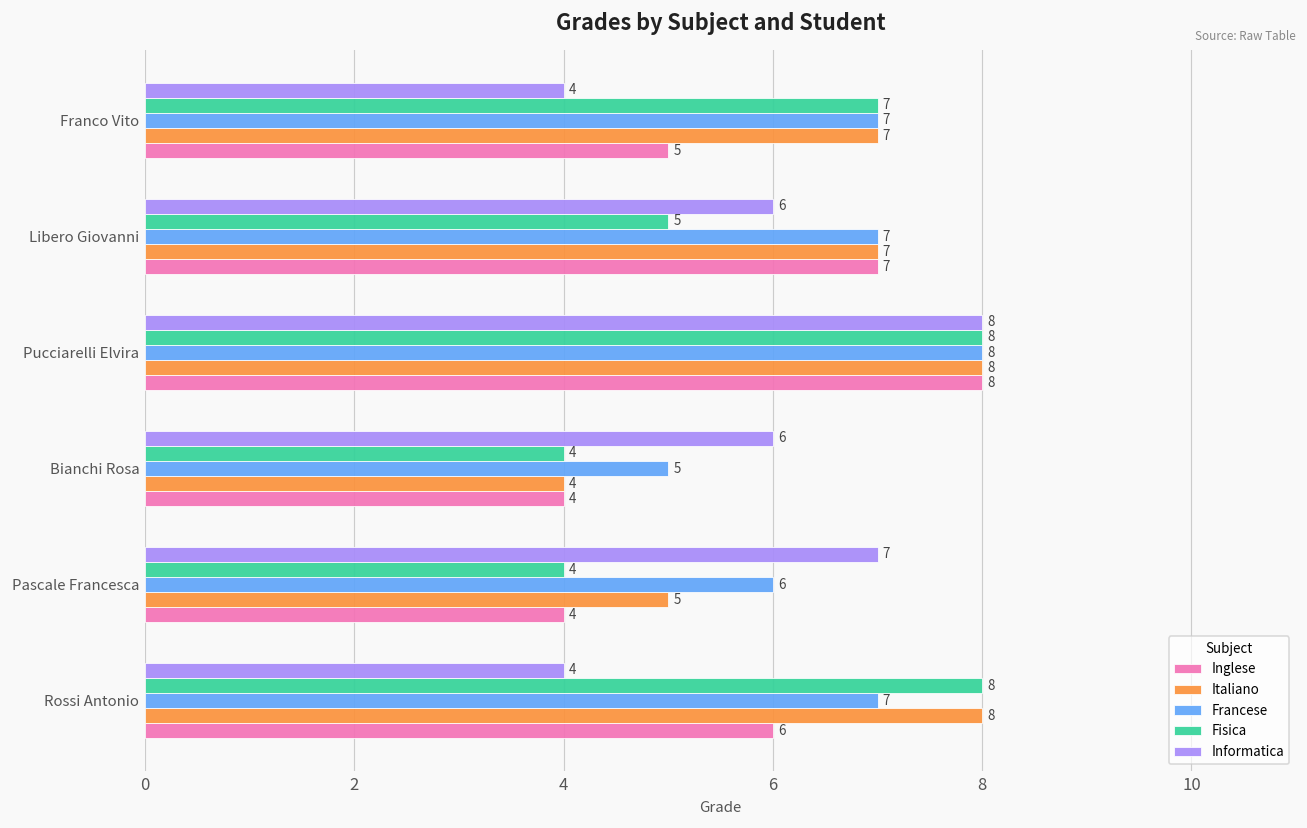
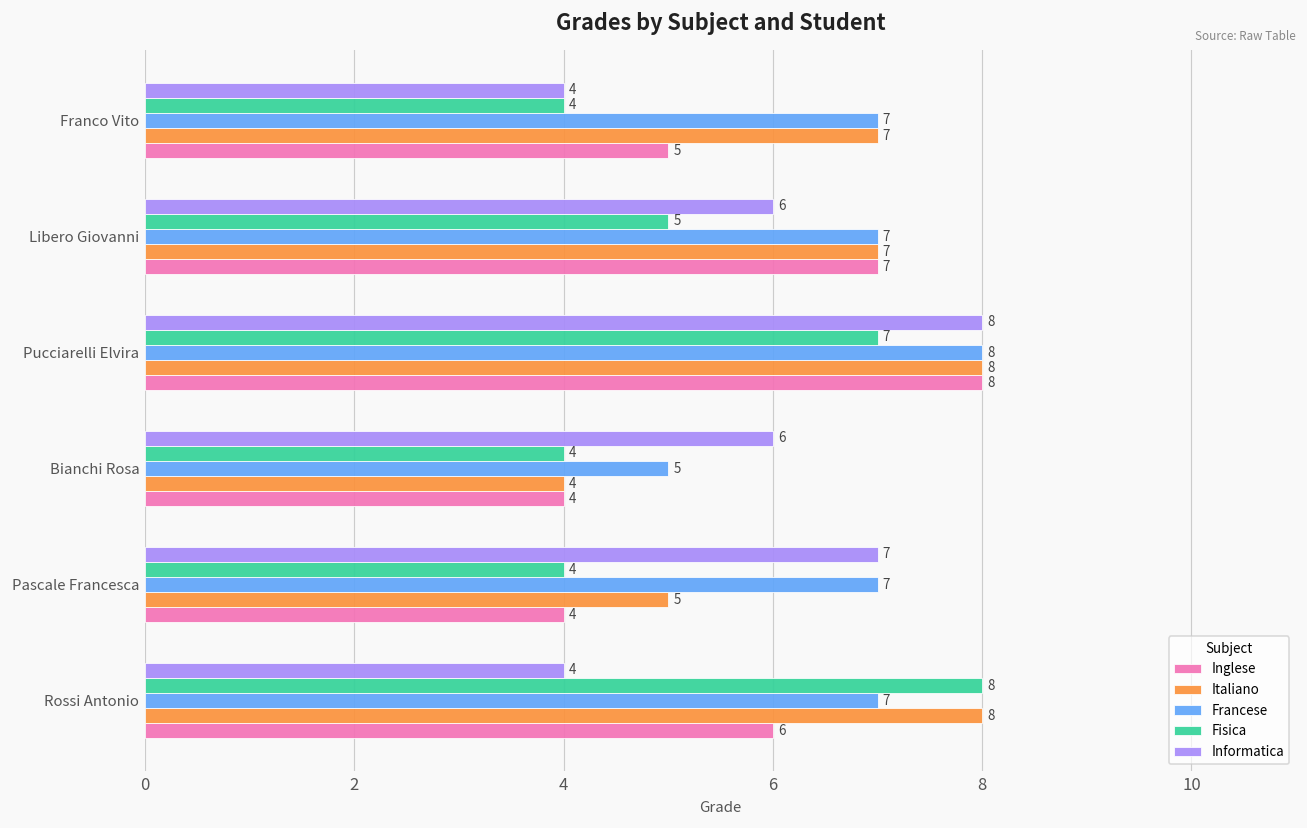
Fisica, Franco Vito: 7 -> 4
Fisica, Pucciarelli Elvira: 8 -> 7
Francese, Pascale Francesca: 6 -> 7
